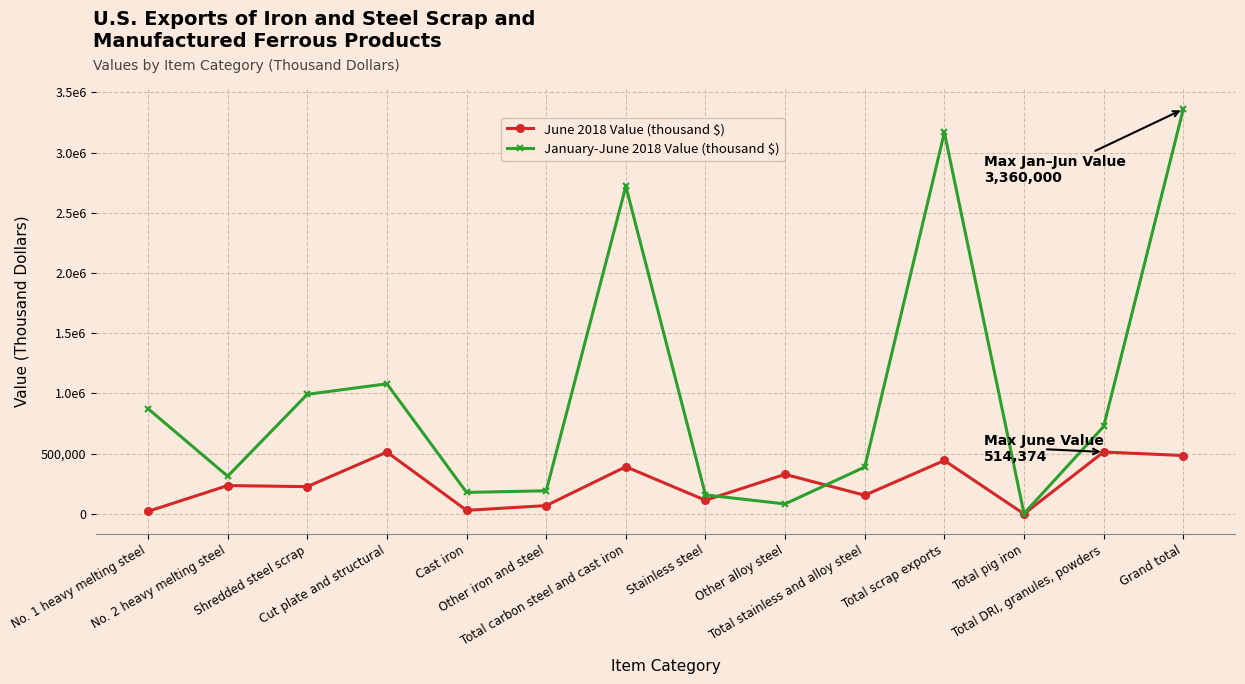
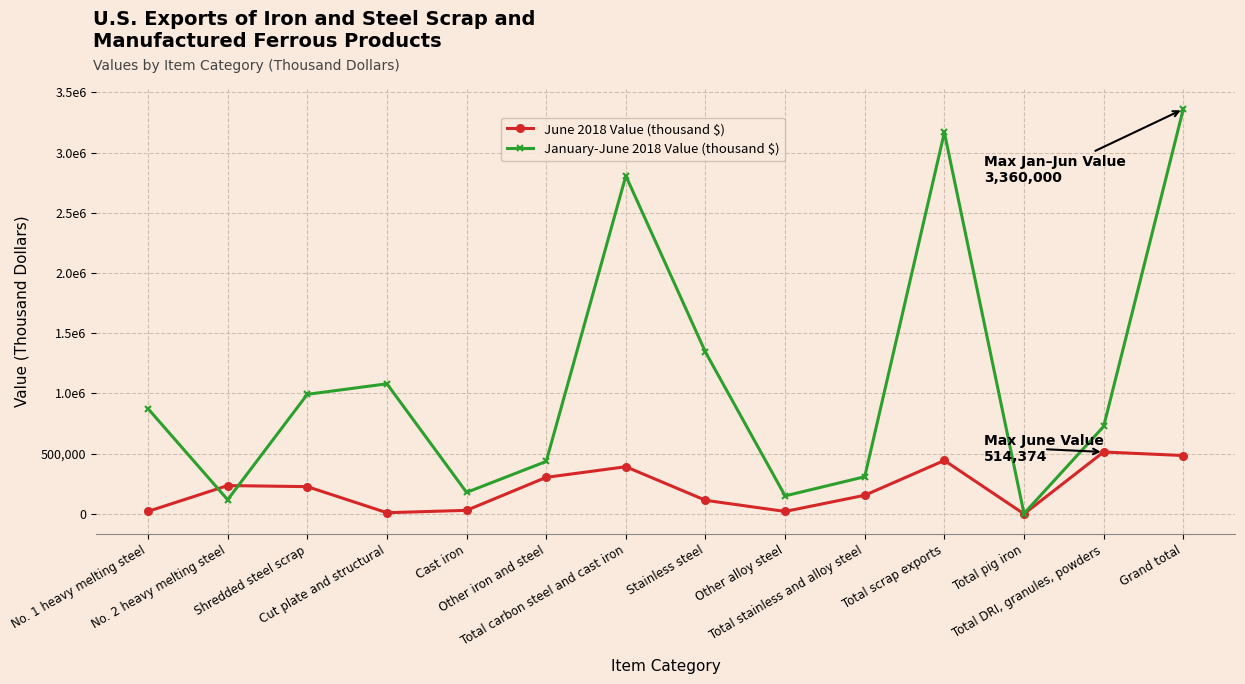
January-June 2018 Value (thousand $), No. 2 heavy melting steel: 310,000 -> 120,000
June 2018 Value (thousand $), Cut plate and structural: 510,000 -> 10,000
June 2018 Value (thousand $), Other iron and steel: 70,000 -> 300,000
January-June 2018 Value (thousand $), Other iron and steel: 190,000 -> 440,000
January-June 2018 Value (thousand $), Total carbon steel and cast iron: 2,720,000 -> 2,810,000
January-June 2018 Value (thousand $), Stainless steel: 160,000 -> 1,340,000
June 2018 Value (thousand $), Other alloy steel: 330,000 -> 20,000
January-June 2018 Value (thousand $), Other alloy steel: 80,000 -> 150,000
January-June 2018 Value (thousand $), Total stainless and alloy steel: 390,000 -> 310,000
